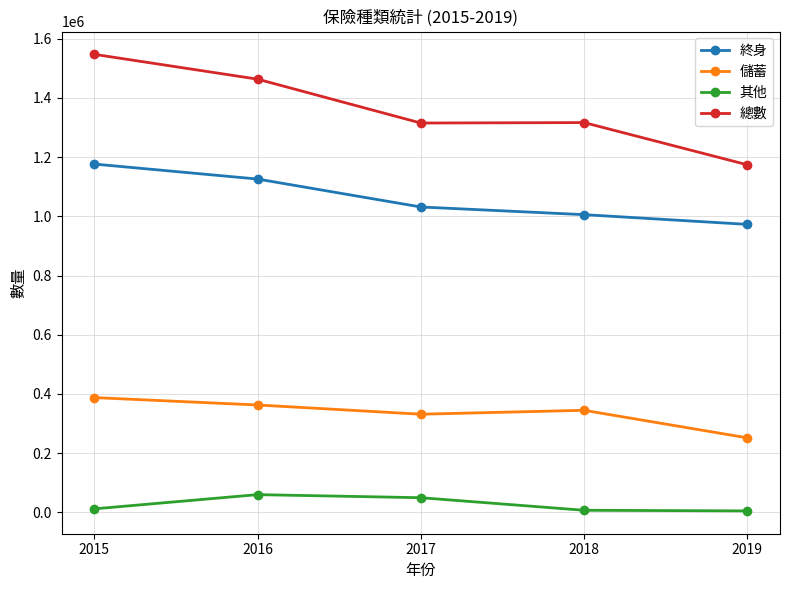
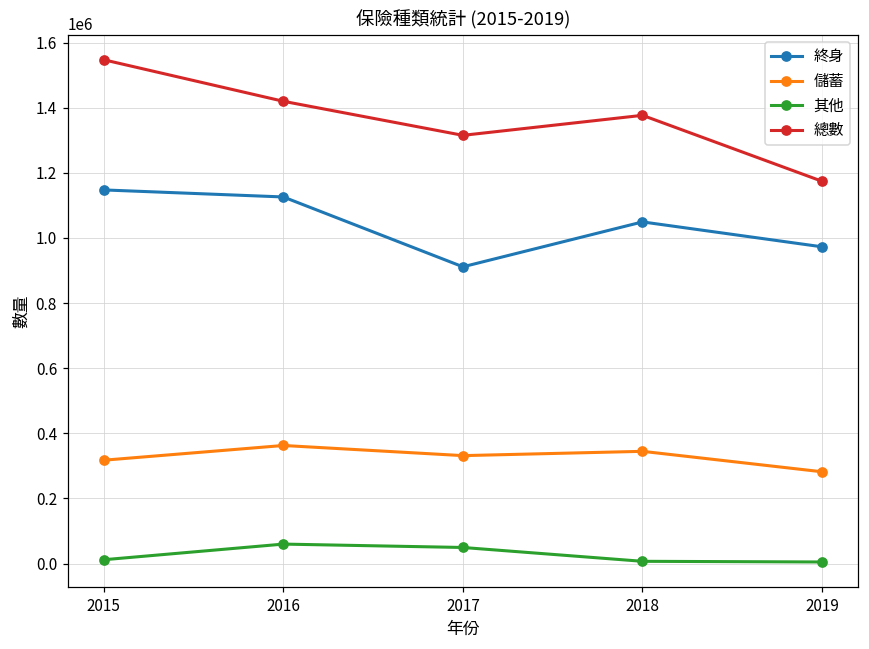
終身, 2015: 1180000 -> 1150000
儲蓄, 2015: 390000 -> 320000
總數, 2016: 1460000 -> 1420000
終身, 2017: 1030000 -> 910000
終身, 2018: 1010000 -> 1050000
總數, 2018: 1320000 -> 1380000
儲蓄, 2019: 250000 -> 280000
